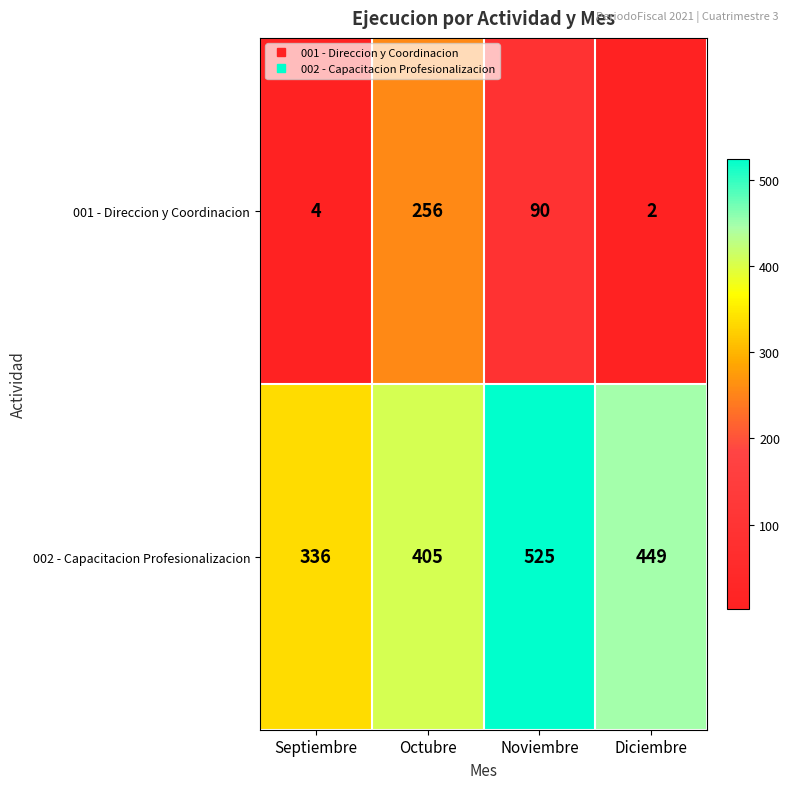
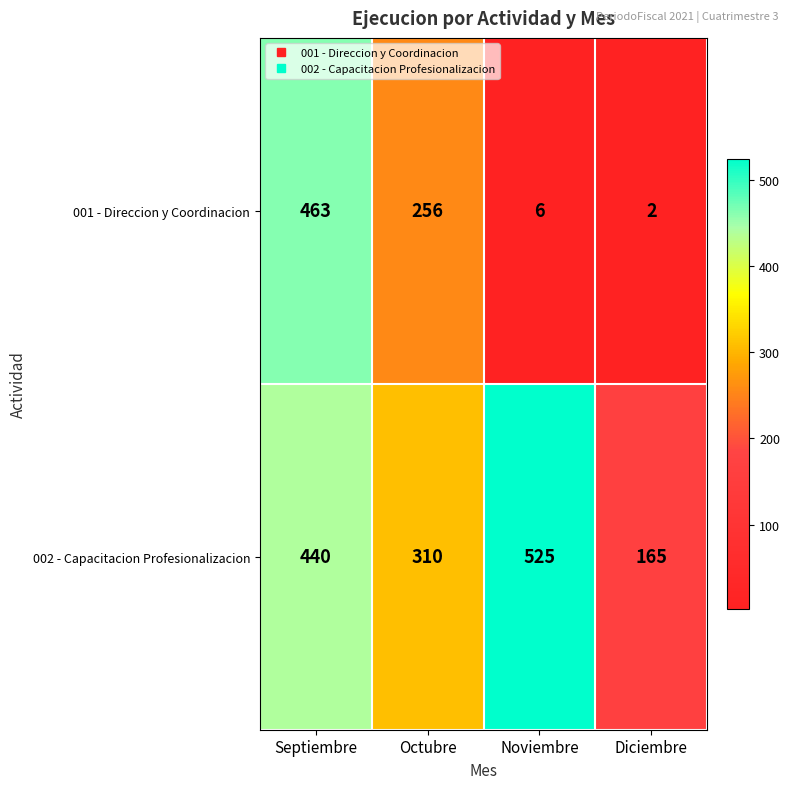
001 - Direccion y Coordinacion, Septiembre: 4 -> 463
001 - Direccion y Coordinacion, Noviembre: 90 -> 6
002 - Capacitacion Profesionalizacion, Septiembre: 336 -> 440
002 - Capacitacion Profesionalizacion, Octubre: 405 -> 310
002 - Capacitacion Profesionalizacion, Diciembre: 449 -> 165
